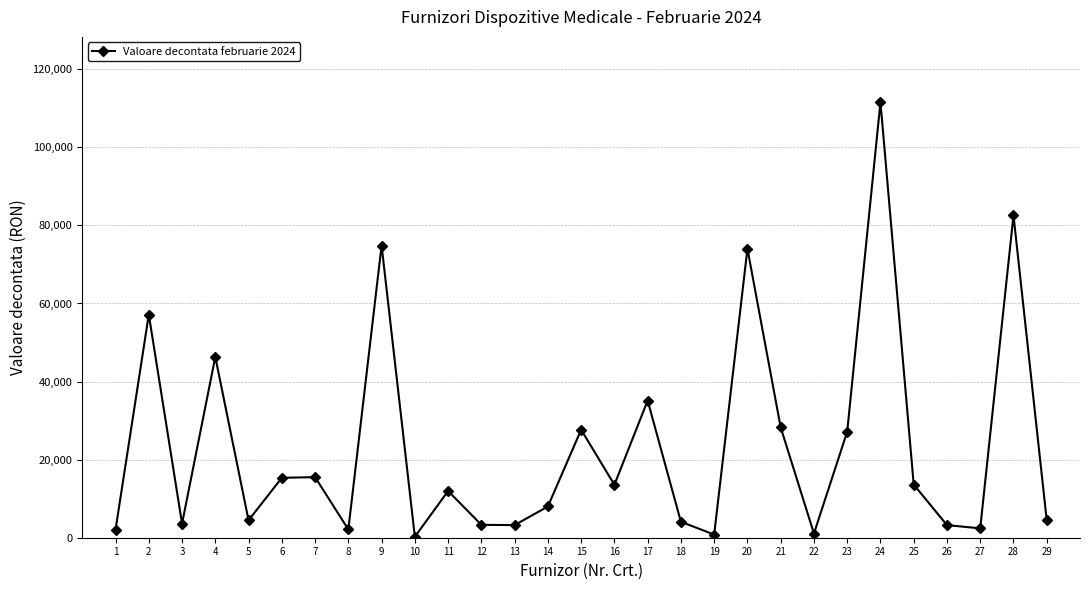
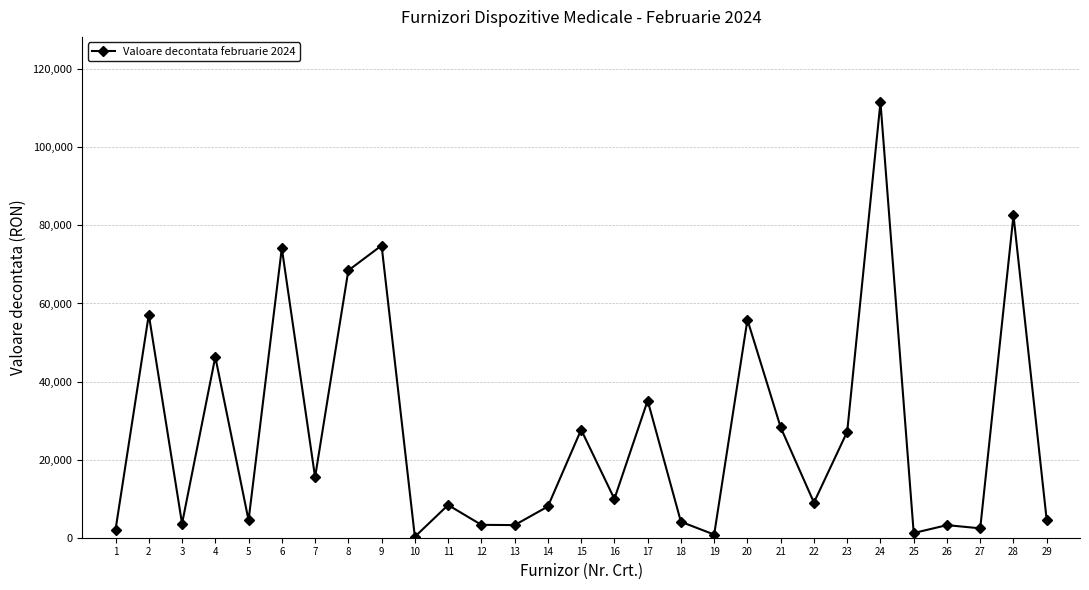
6: 15,000 -> 74,000
8: 2,000 -> 68,000
11: 12,000 -> 8,000
16: 14,000 -> 10,000
20: 74,000 -> 56,000
22: 1,000 -> 9,000
25: 14,000 -> 1,000
